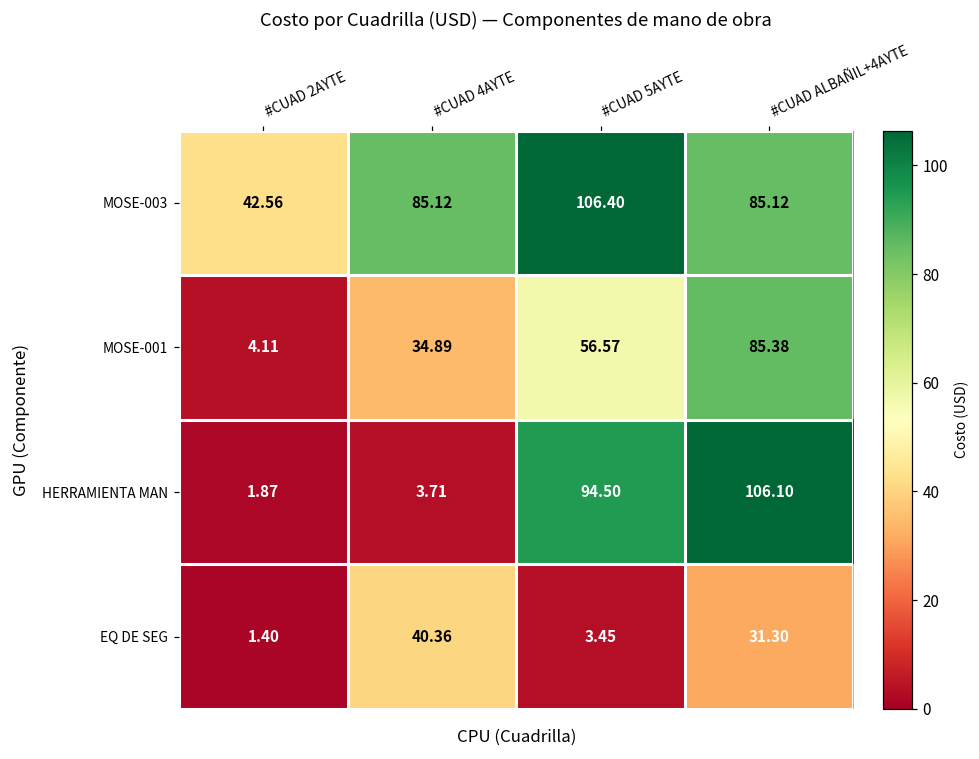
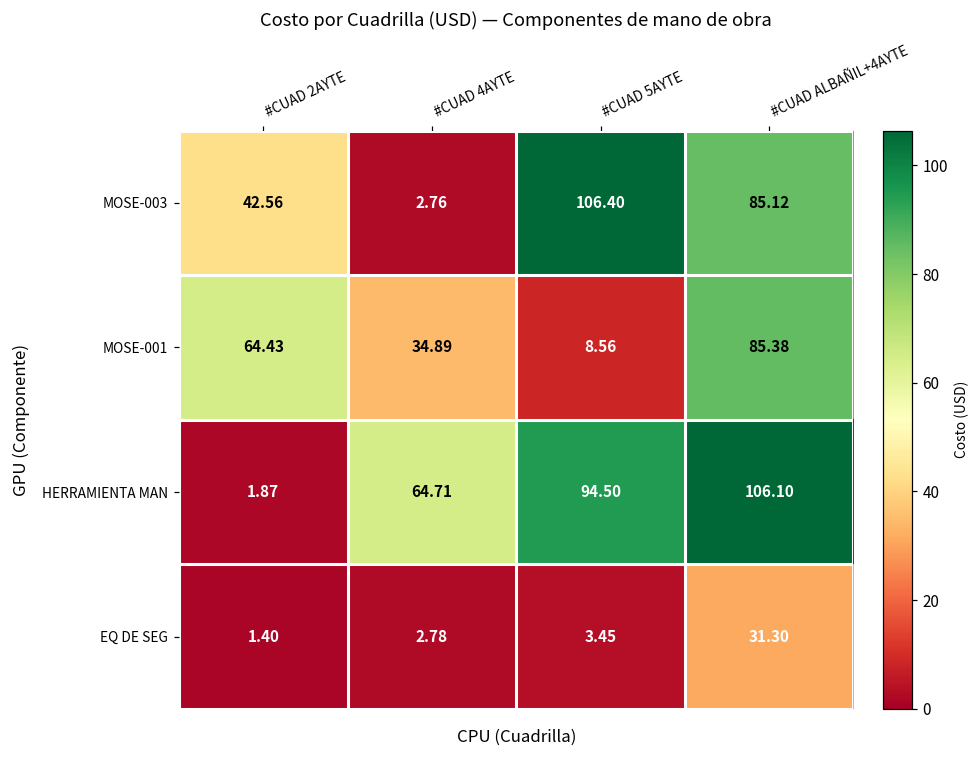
MOSE-003, #CUAD 4AYTE: 85.12 -> 2.76
MOSE-001, #CUAD 2AYTE: 4.11 -> 64.43
MOSE-001, #CUAD 5AYTE: 56.57 -> 8.56
HERRAMIENTA MAN, #CUAD 4AYTE: 3.71 -> 64.71
EQ DE SEG, #CUAD 4AYTE: 40.36 -> 2.78
